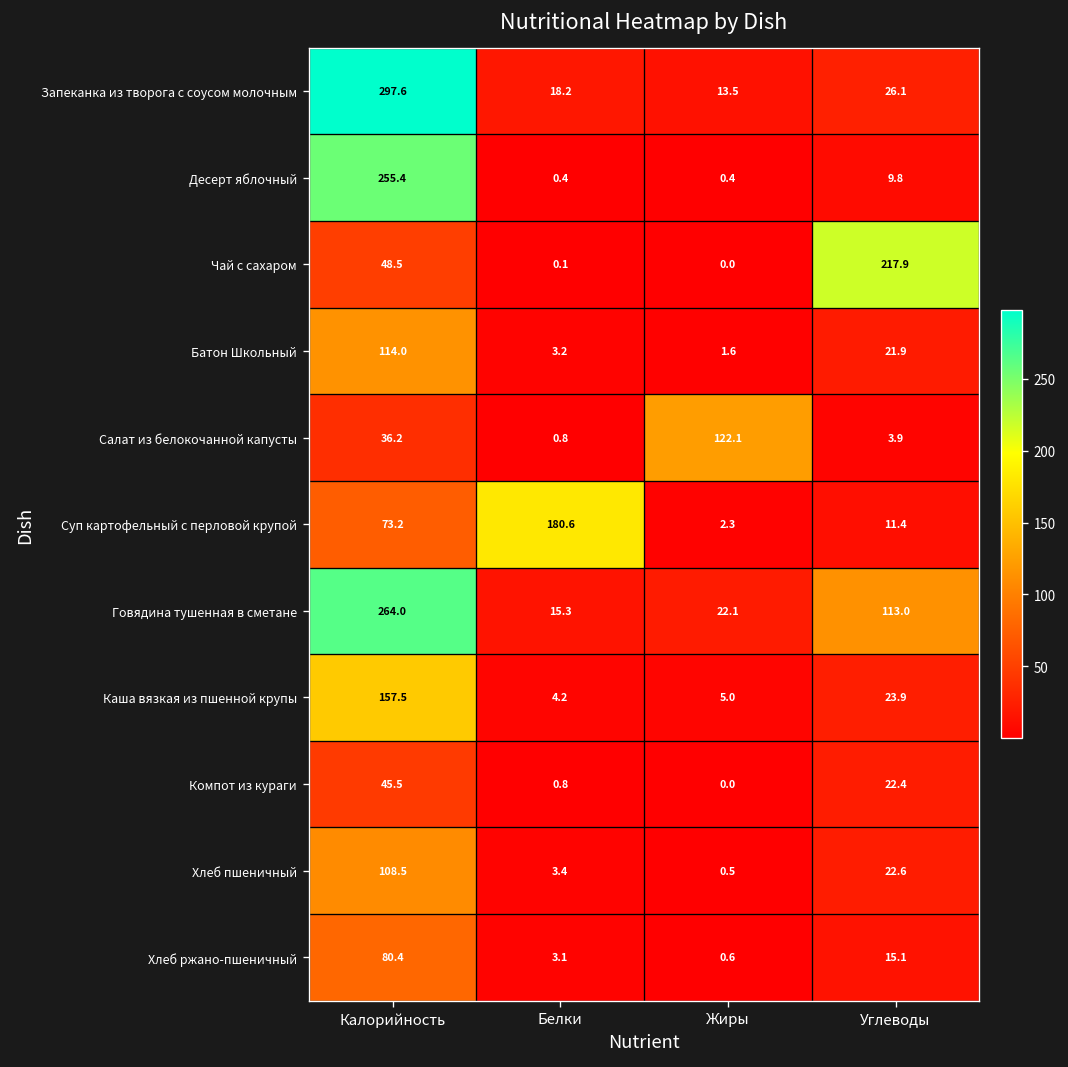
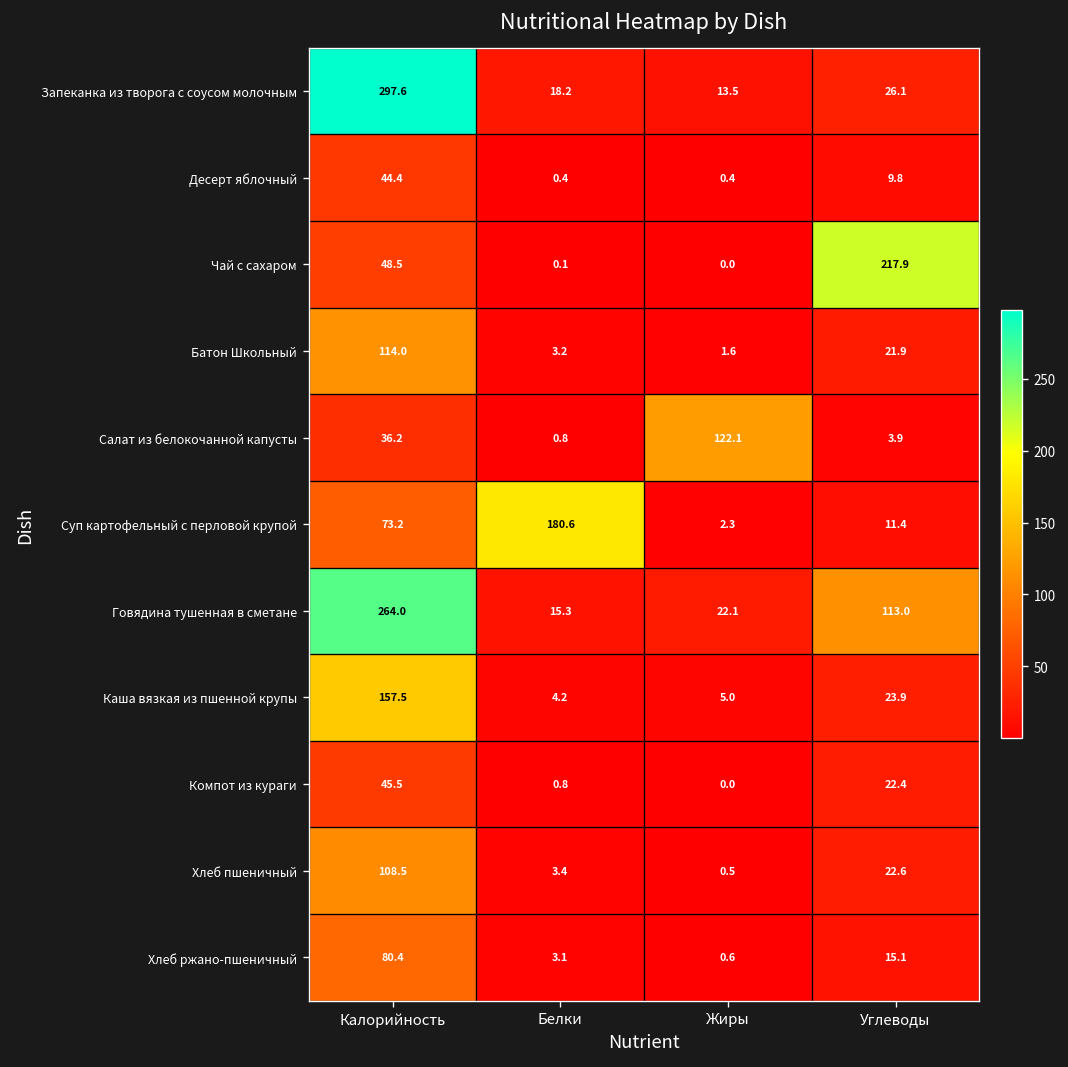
Десерт яблочный, Калорийность: 255.4 -> 44.4
